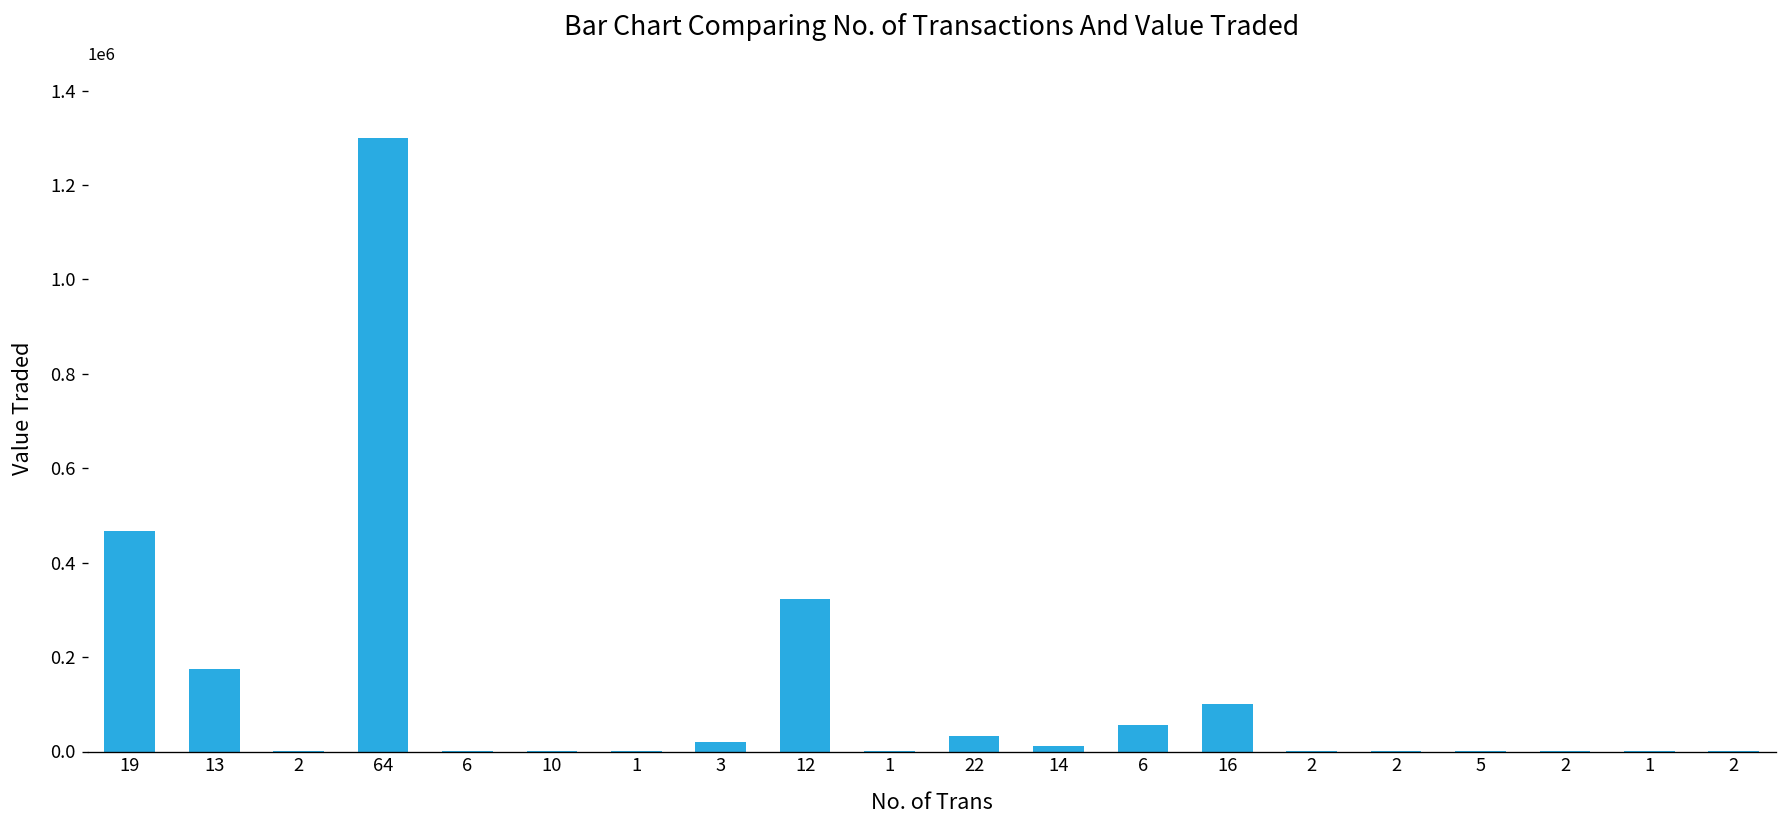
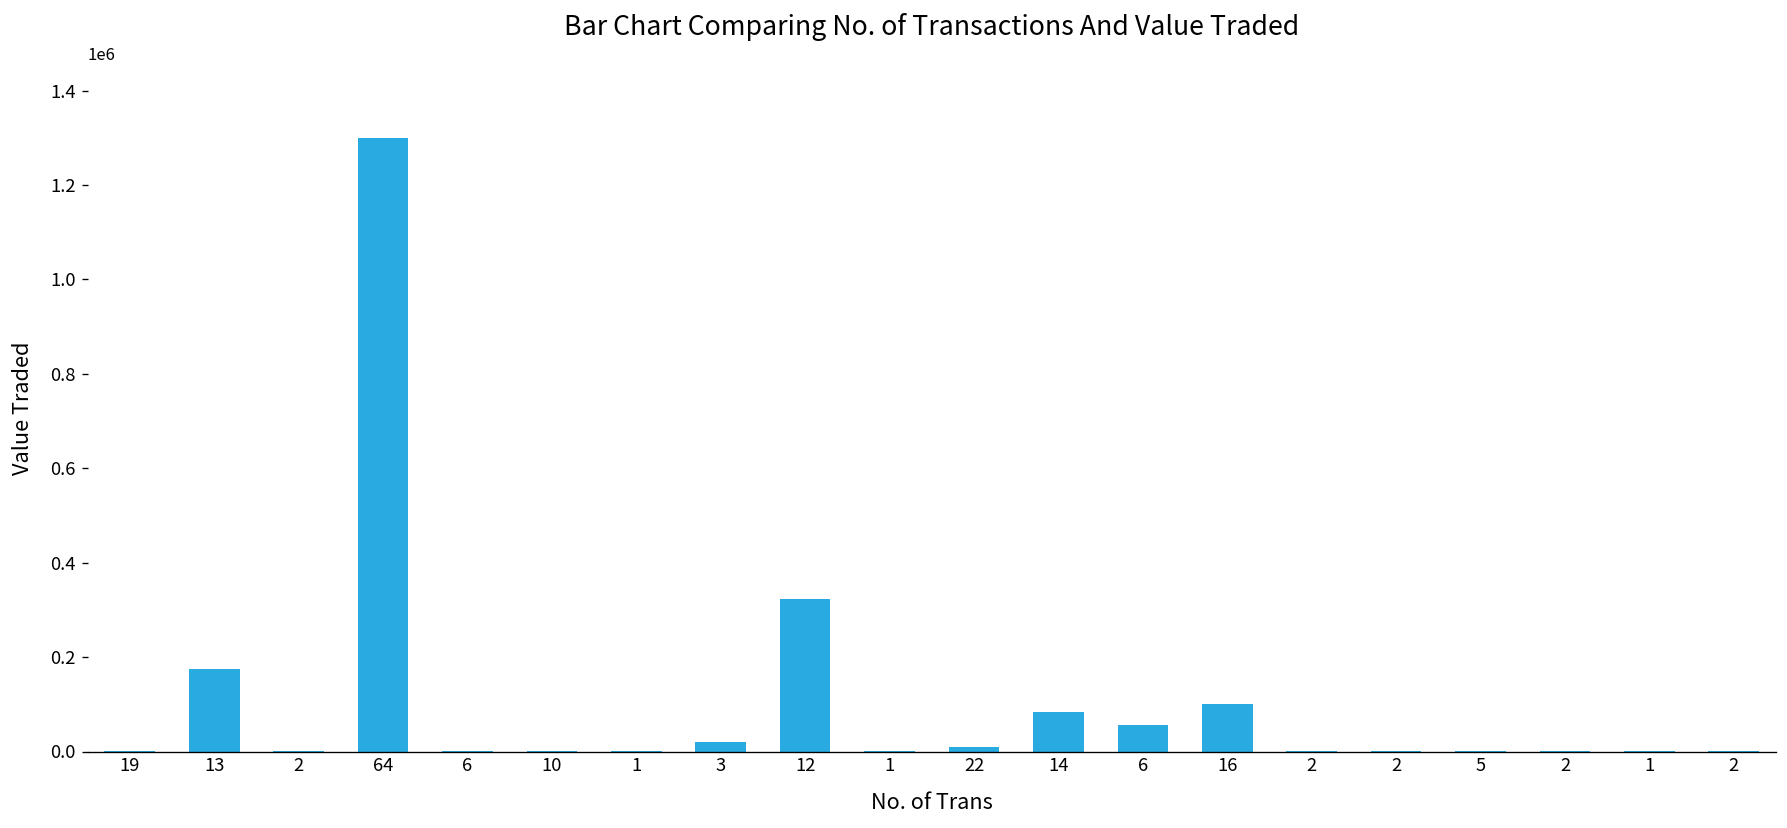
19: 470000 -> 0
22: 30000 -> 10000
14: 10000 -> 80000
